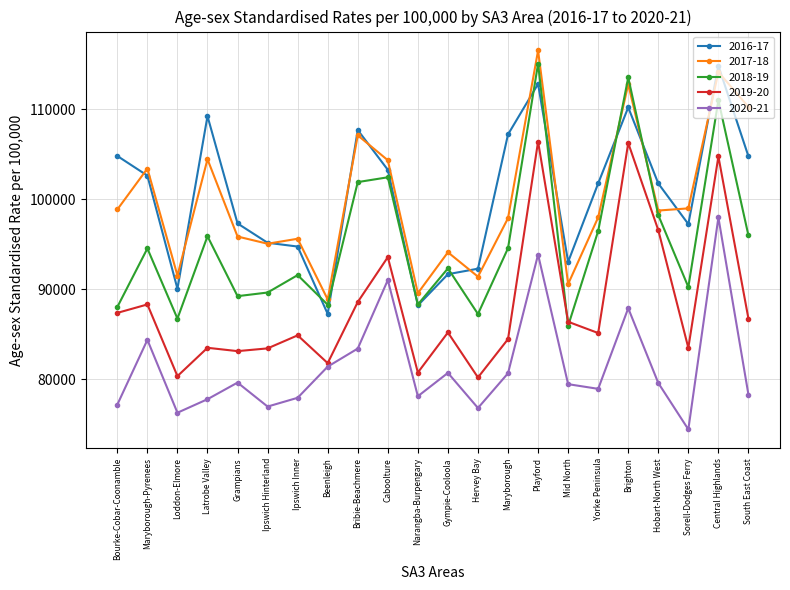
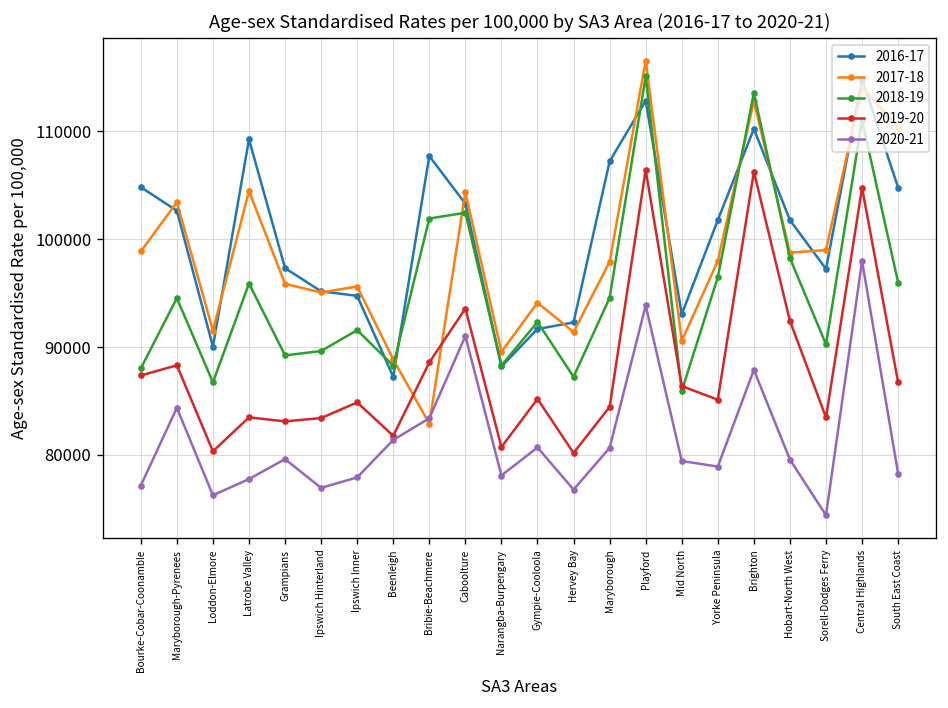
2017-18, Bribie-Beachmere: 107000 -> 83000
2019-20, Hobart-North West: 97000 -> 92000
